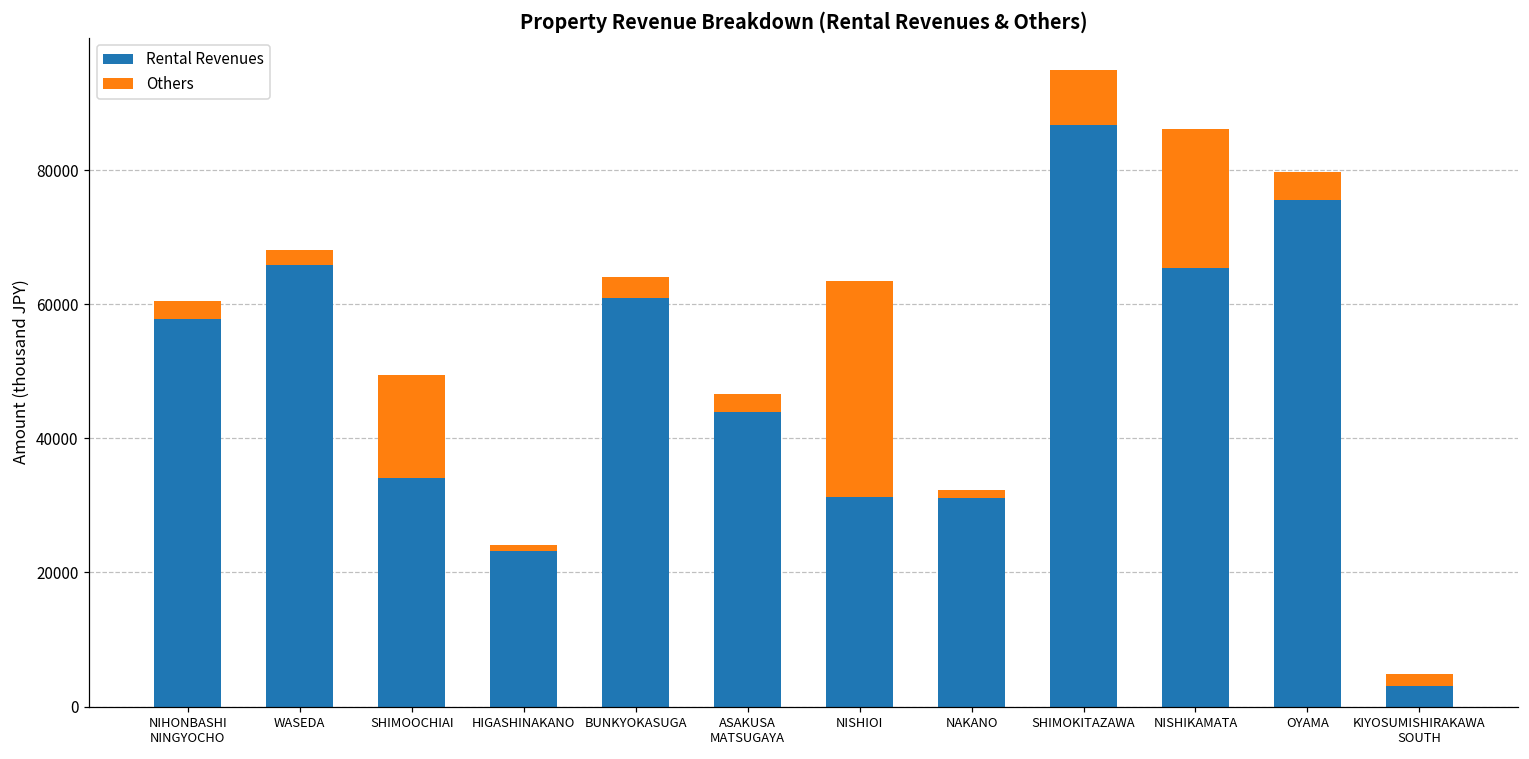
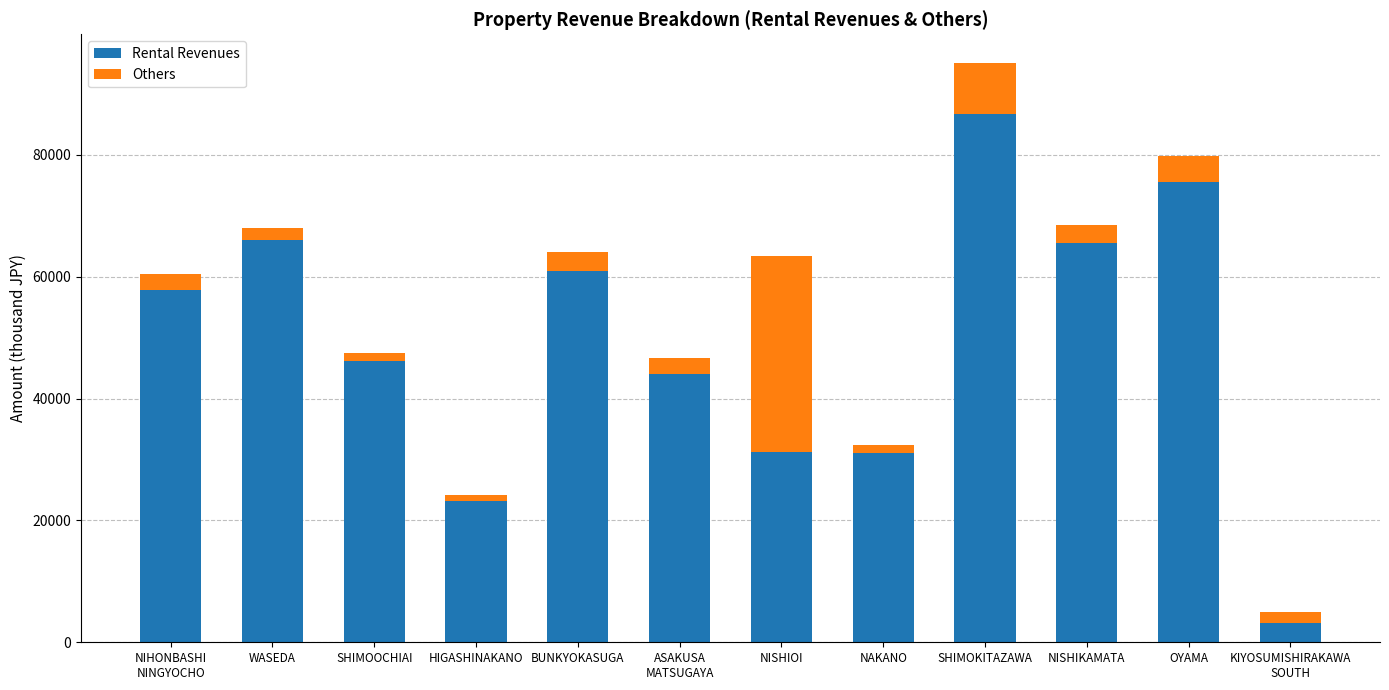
Rental Revenues, SHIMOOCHIAI: 34000 -> 46000
Others, SHIMOOCHIAI: 15000 -> 1000
Others, NISHIKAMATA: 21000 -> 3000
